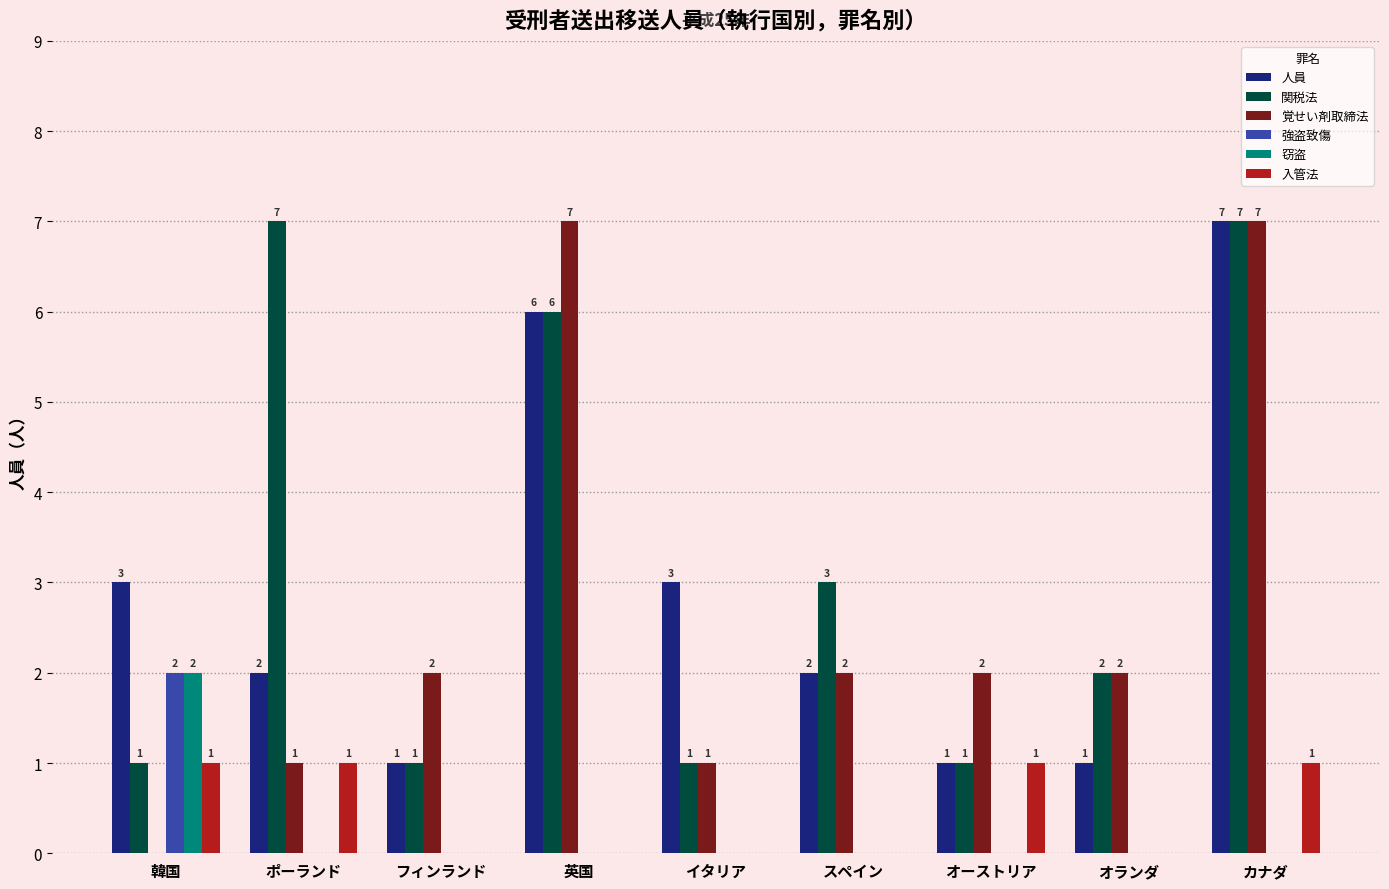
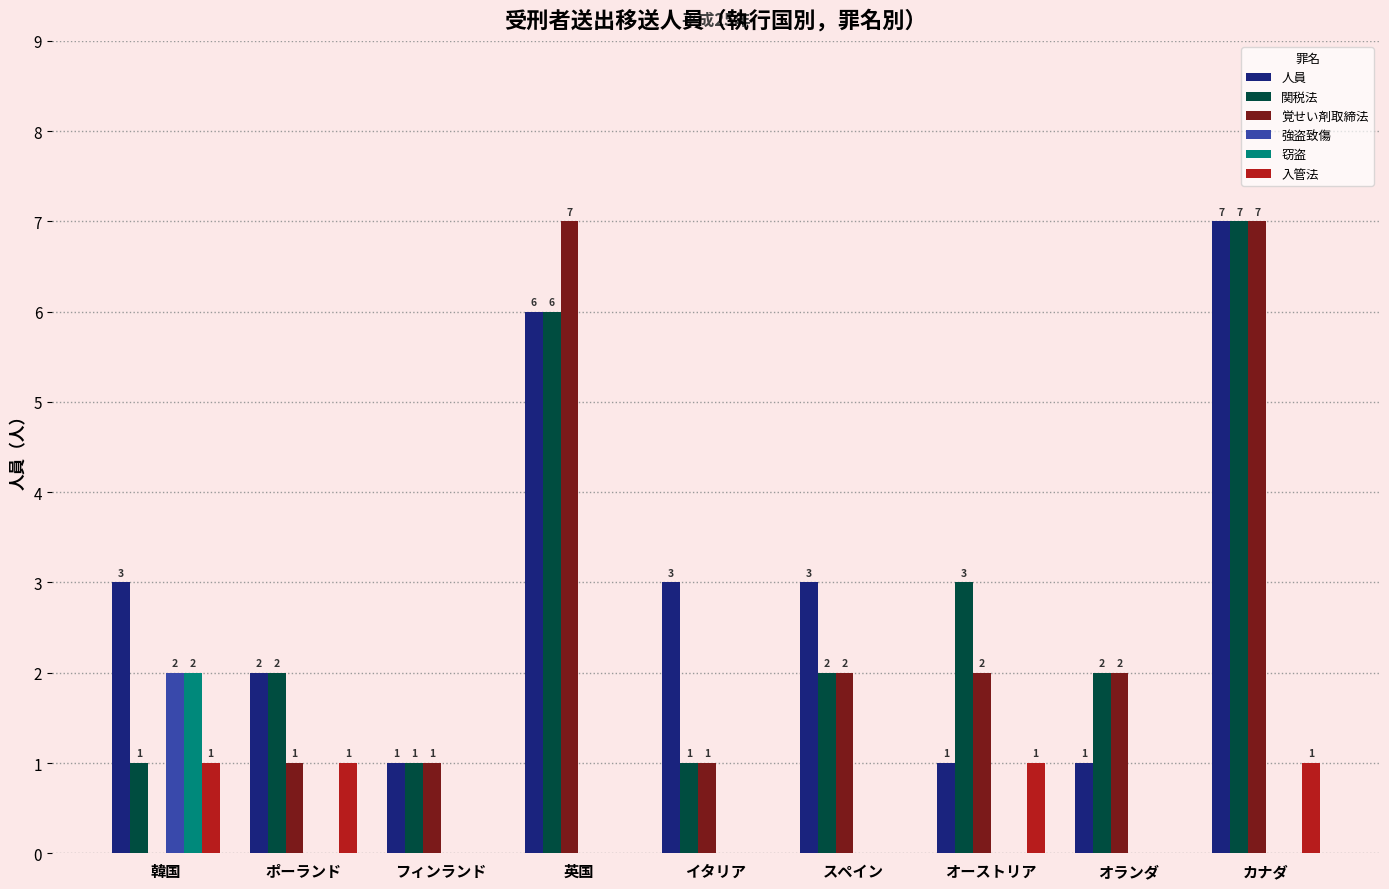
関税法, ポーランド: 7 -> 2
覚せい剤取締法, フィンランド: 2 -> 1
人員, スペイン: 2 -> 3
関税法, スペイン: 3 -> 2
関税法, オーストリア: 1 -> 3
